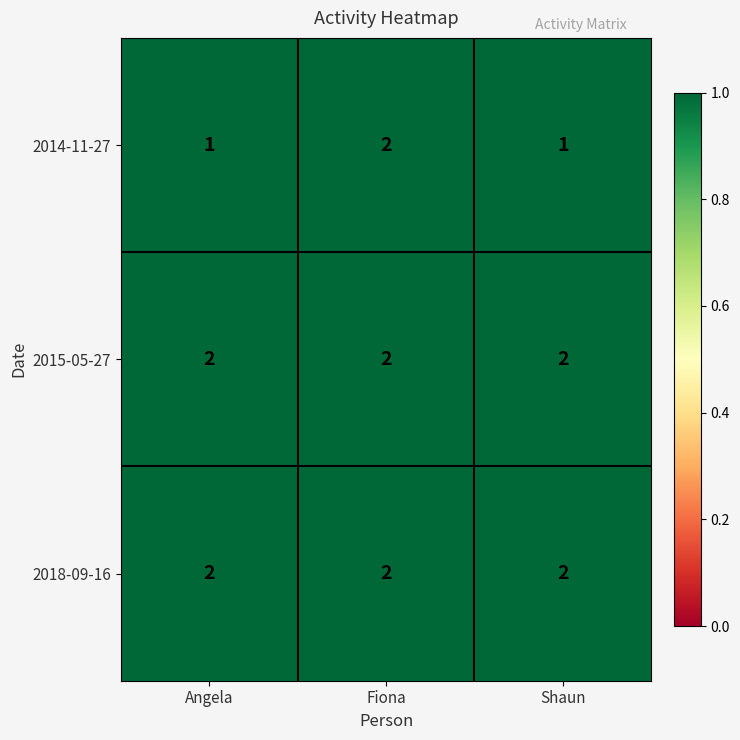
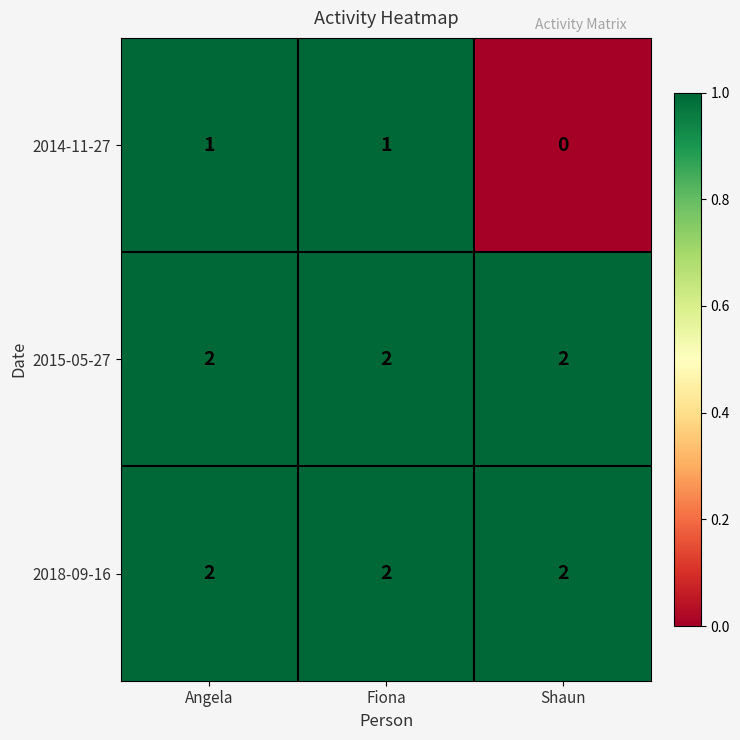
2014-11-27, Fiona: 2 -> 1
2014-11-27, Shaun: 1 -> 0
